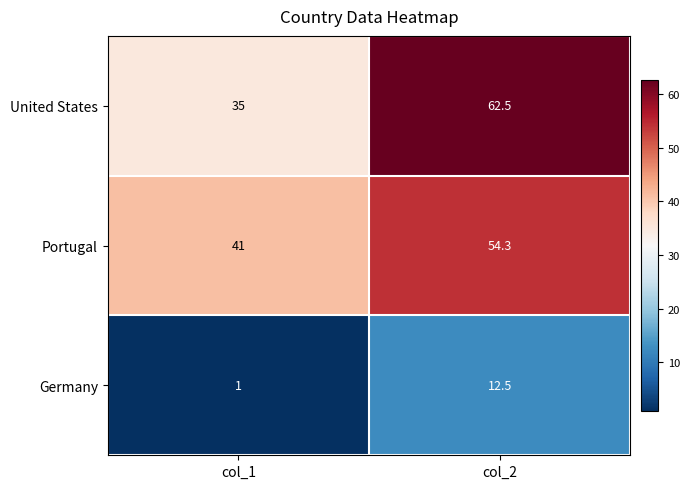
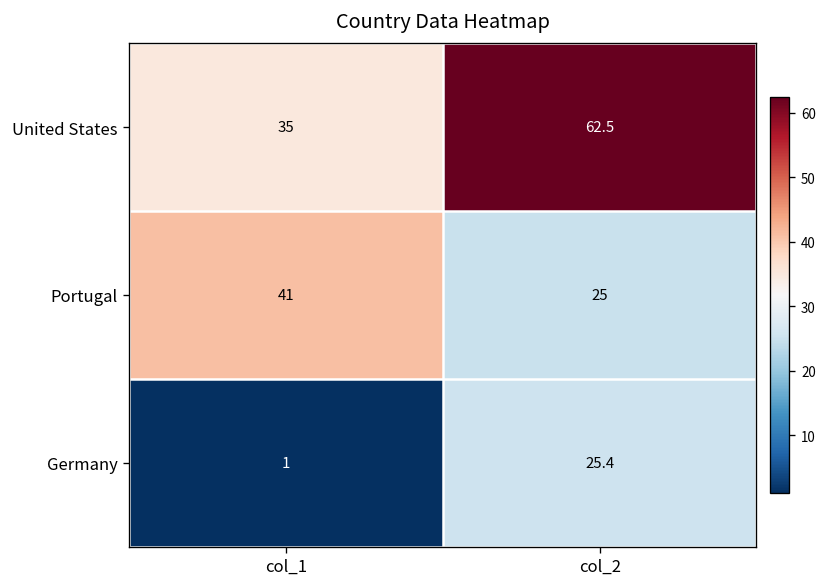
Portugal, col_2: 54.3 -> 25
Germany, col_2: 12.5 -> 25.4
